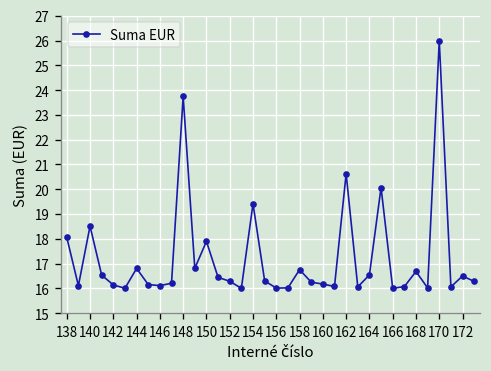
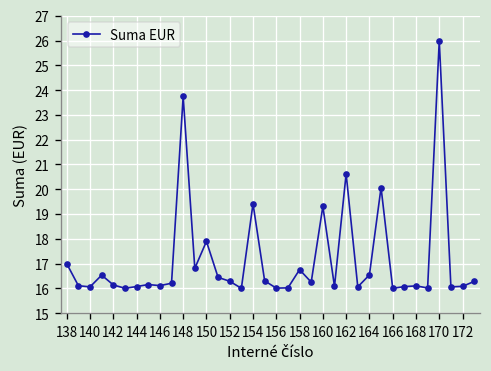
138: 18.1 -> 17.0
140: 18.5 -> 16.1
144: 16.8 -> 16.1
160: 16.2 -> 19.3
168: 16.7 -> 16.1
172: 16.5 -> 16.1
